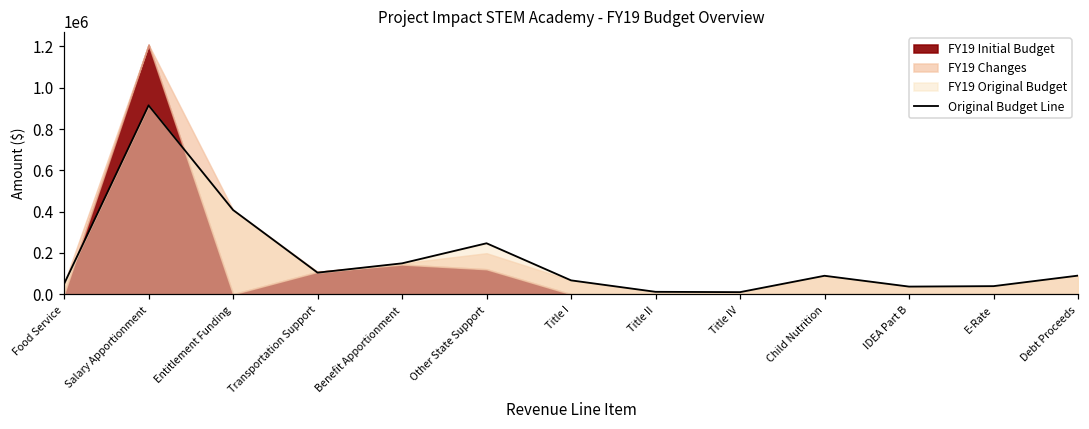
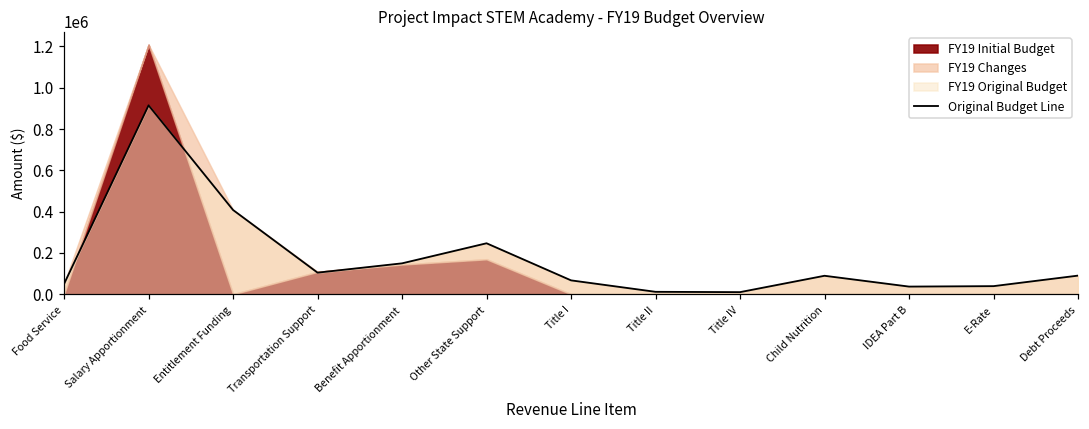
FY19 Initial Budget, Other State Support: 120000 -> 170000
